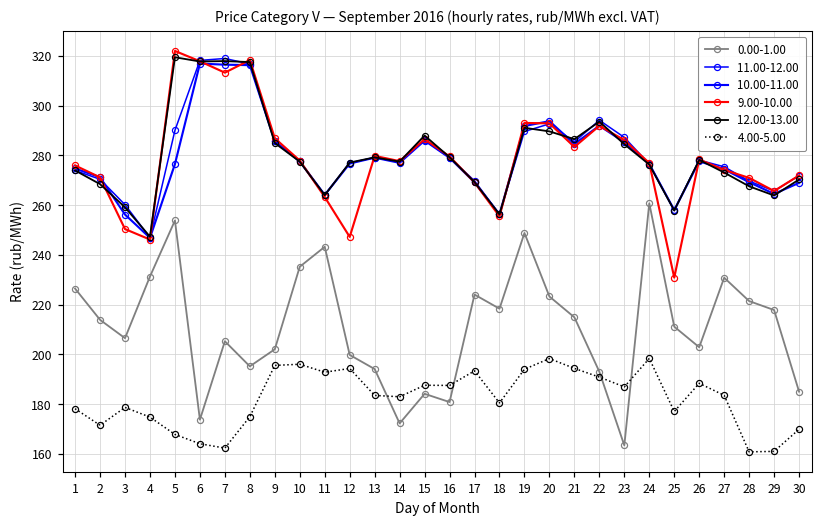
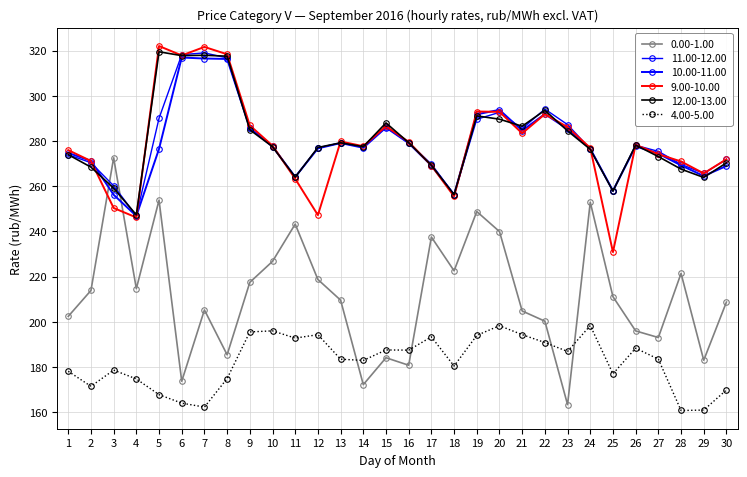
0.00-1.00, 1: 226 -> 202
0.00-1.00, 3: 206 -> 273
0.00-1.00, 4: 231 -> 215
9.00-10.00, 7: 313 -> 322
0.00-1.00, 8: 195 -> 185
0.00-1.00, 9: 202 -> 217
0.00-1.00, 10: 235 -> 227
0.00-1.00, 12: 200 -> 219
0.00-1.00, 13: 194 -> 210
0.00-1.00, 17: 224 -> 238
0.00-1.00, 18: 218 -> 223
0.00-1.00, 20: 223 -> 240
0.00-1.00, 21: 215 -> 205
0.00-1.00, 22: 193 -> 200
0.00-1.00, 24: 261 -> 253
0.00-1.00, 26: 203 -> 196
0.00-1.00, 27: 231 -> 193
0.00-1.00, 29: 218 -> 183
0.00-1.00, 30: 185 -> 209
